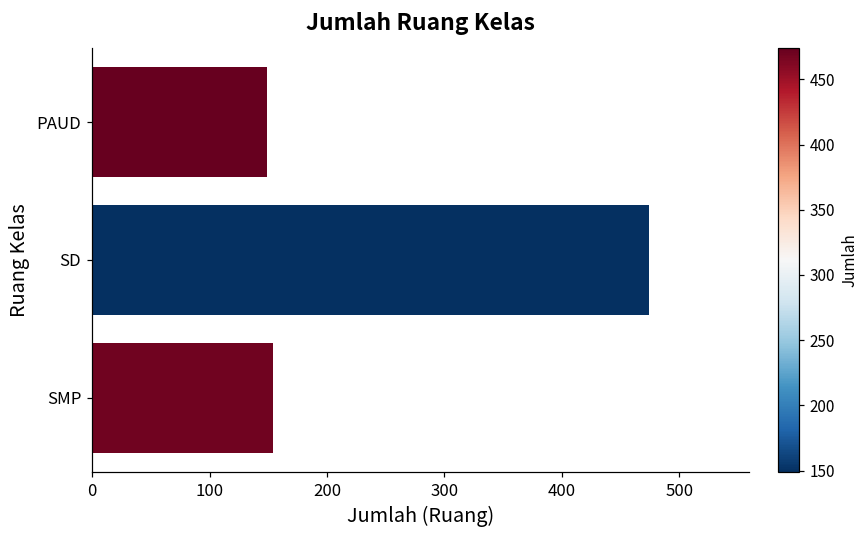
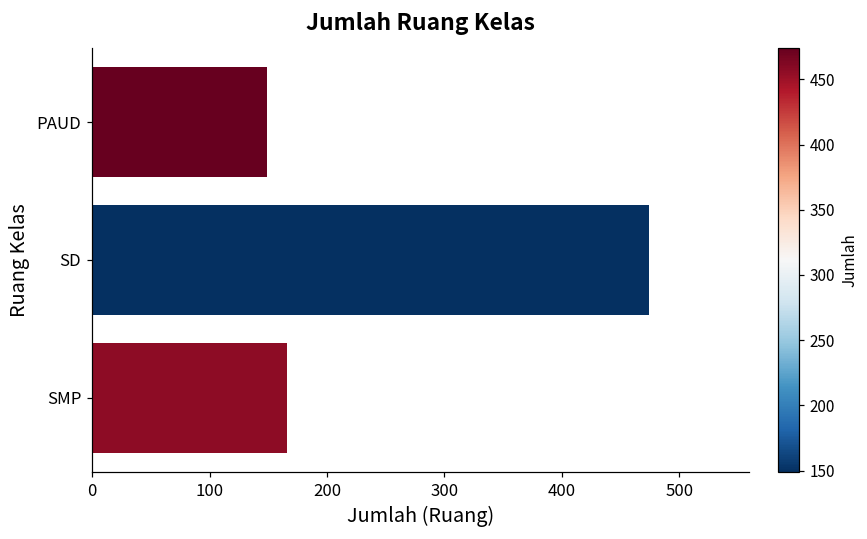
SMP: 154 -> 166
